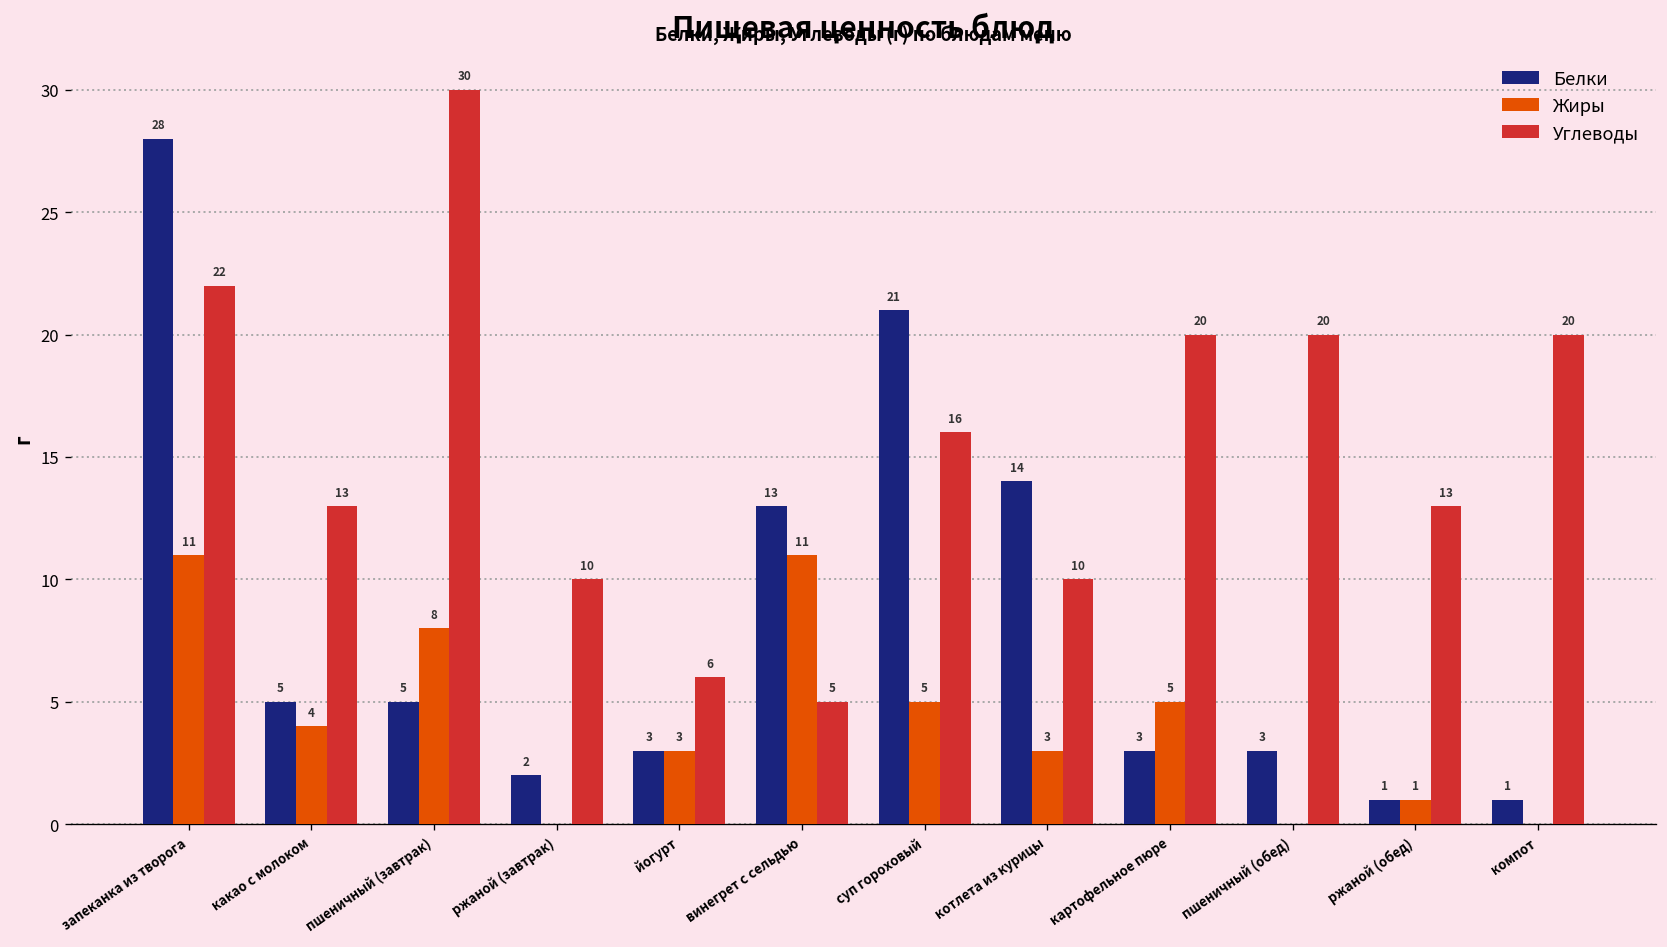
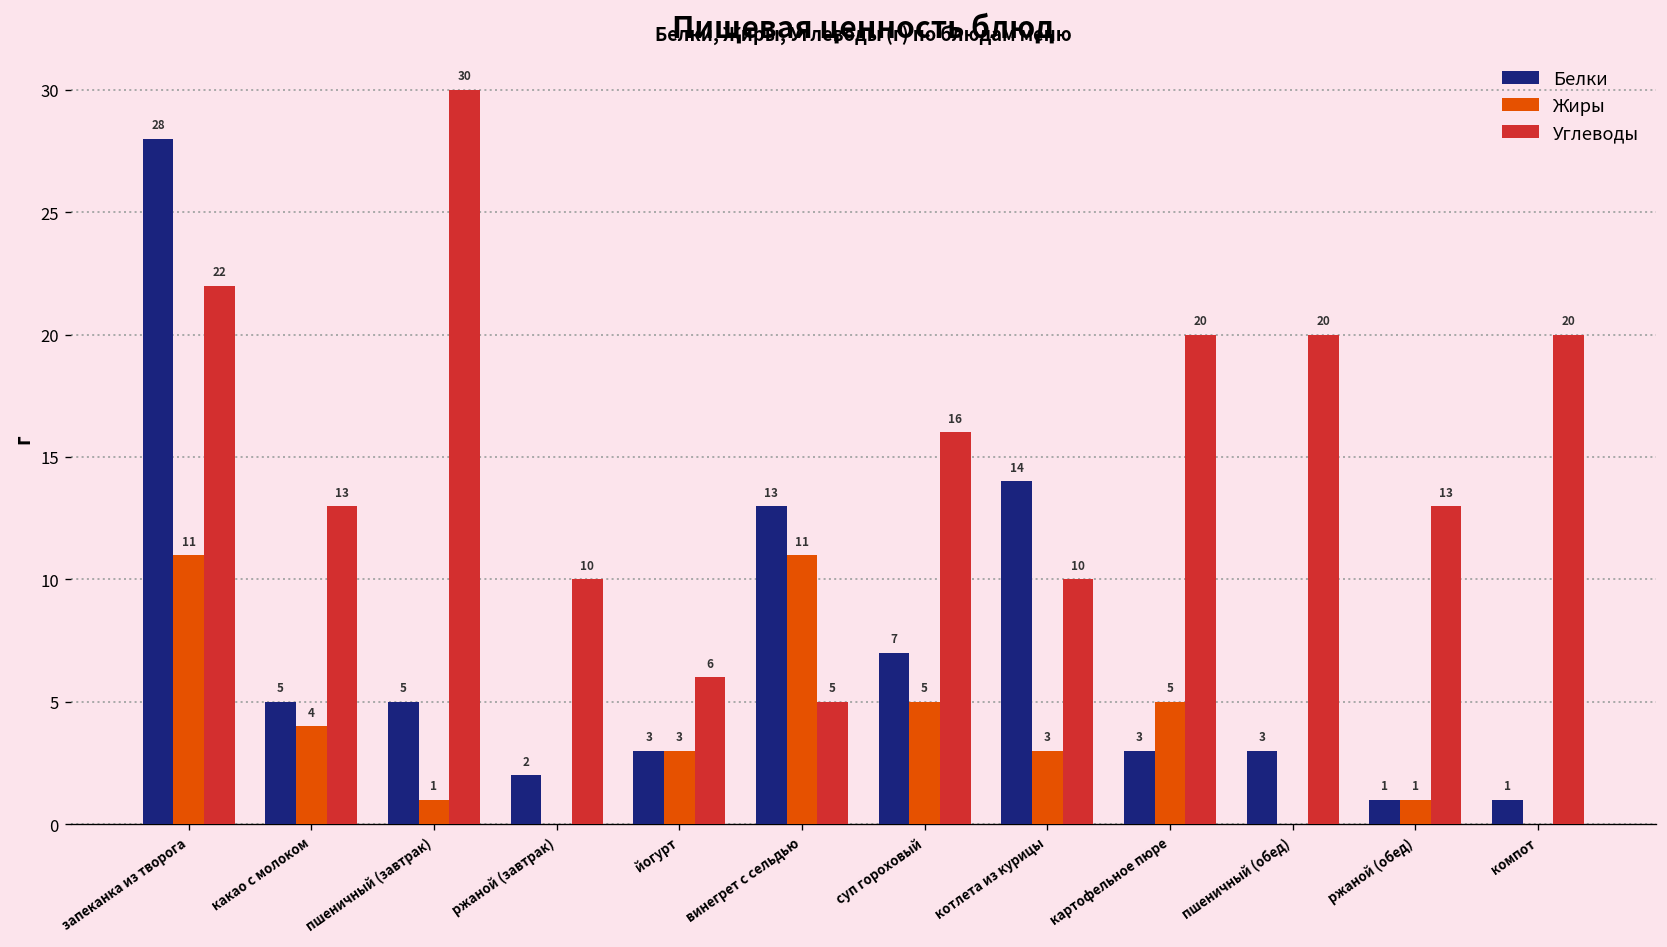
Жиры, пшеничный (завтрак): 8 -> 1
Белки, суп гороховый: 21 -> 7
